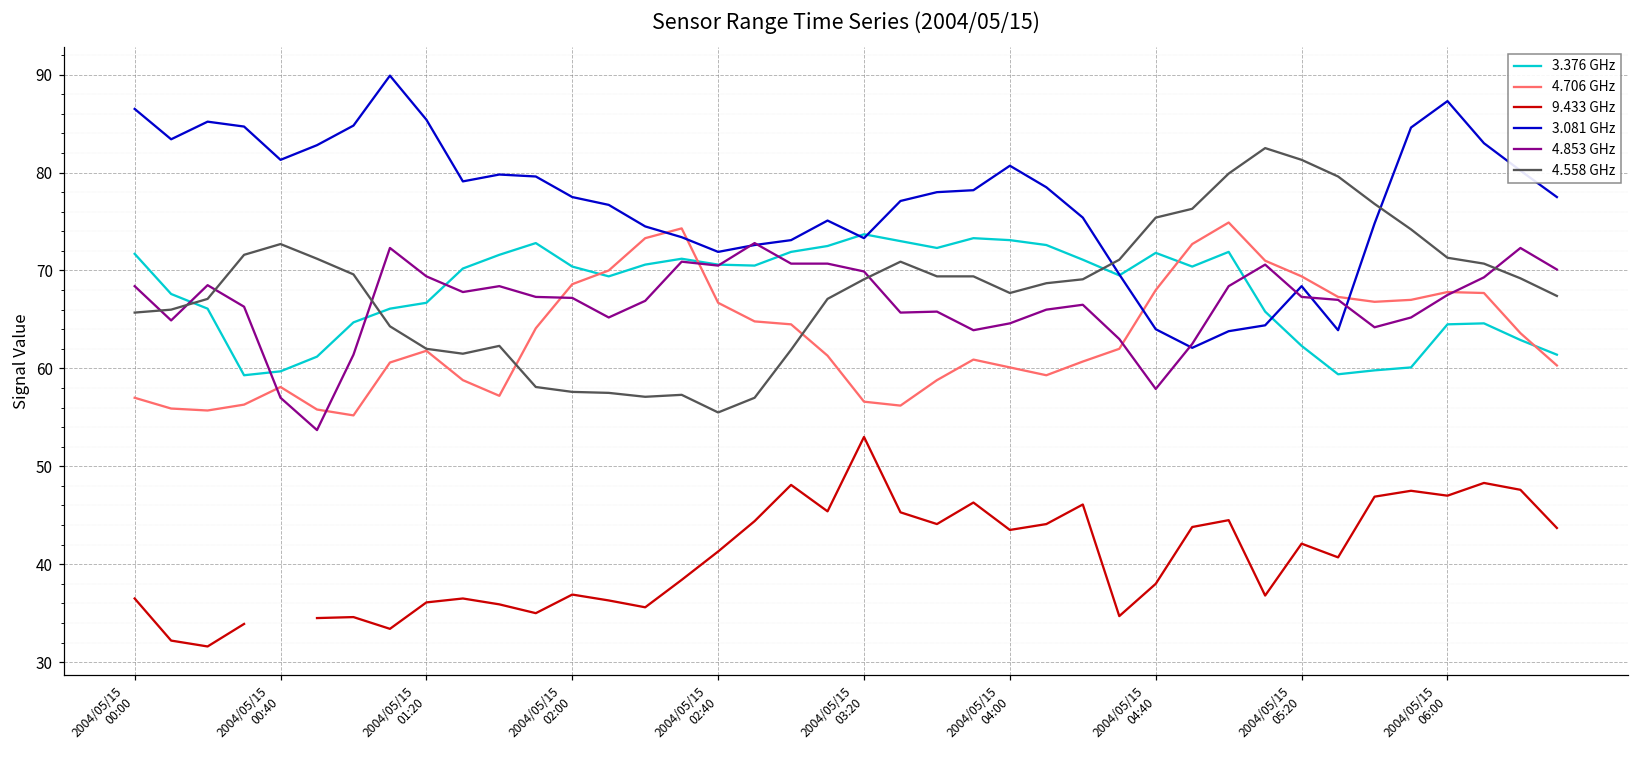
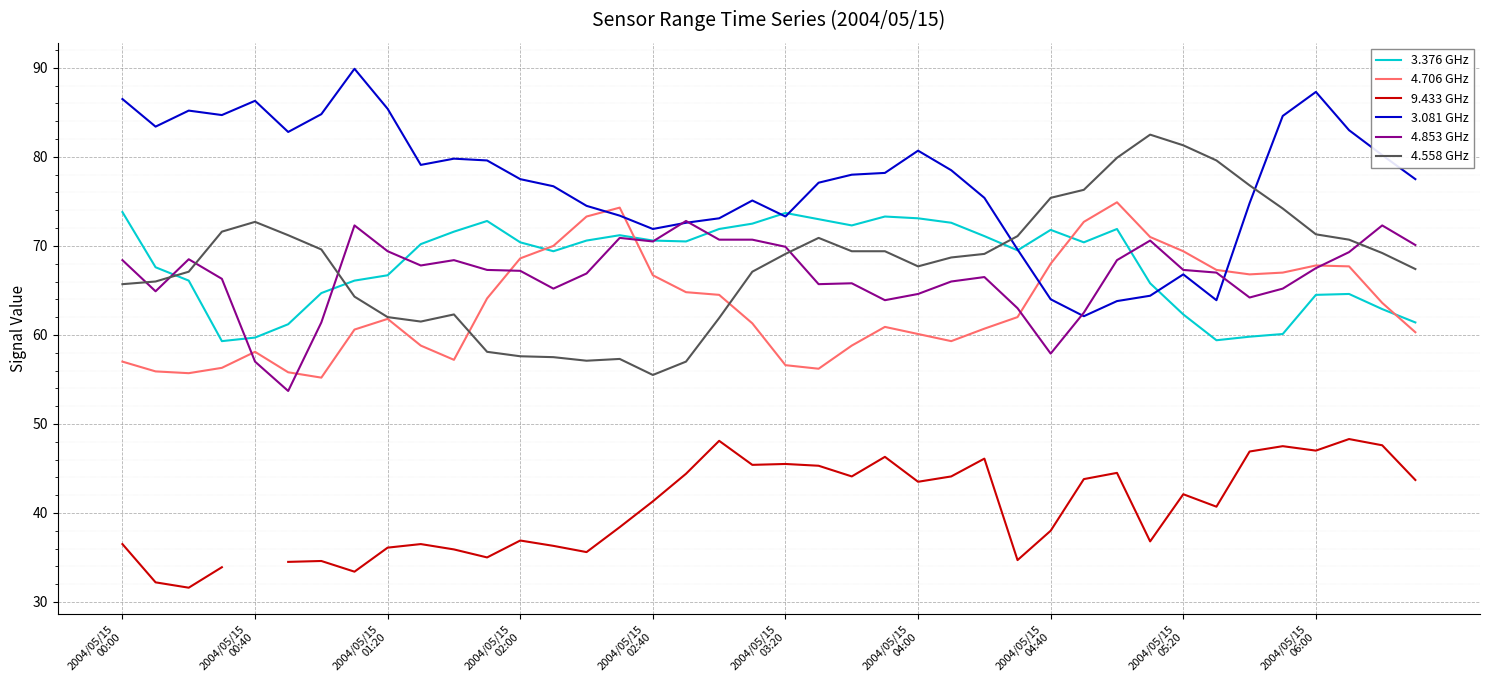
3.376 GHz, 2004/05/15 00:00: 72 -> 74
3.081 GHz, 2004/05/15 00:40: 81 -> 86
9.433 GHz, 2004/05/15 03:20: 53 -> 46
3.081 GHz, 2004/05/15 05:20: 68 -> 67
